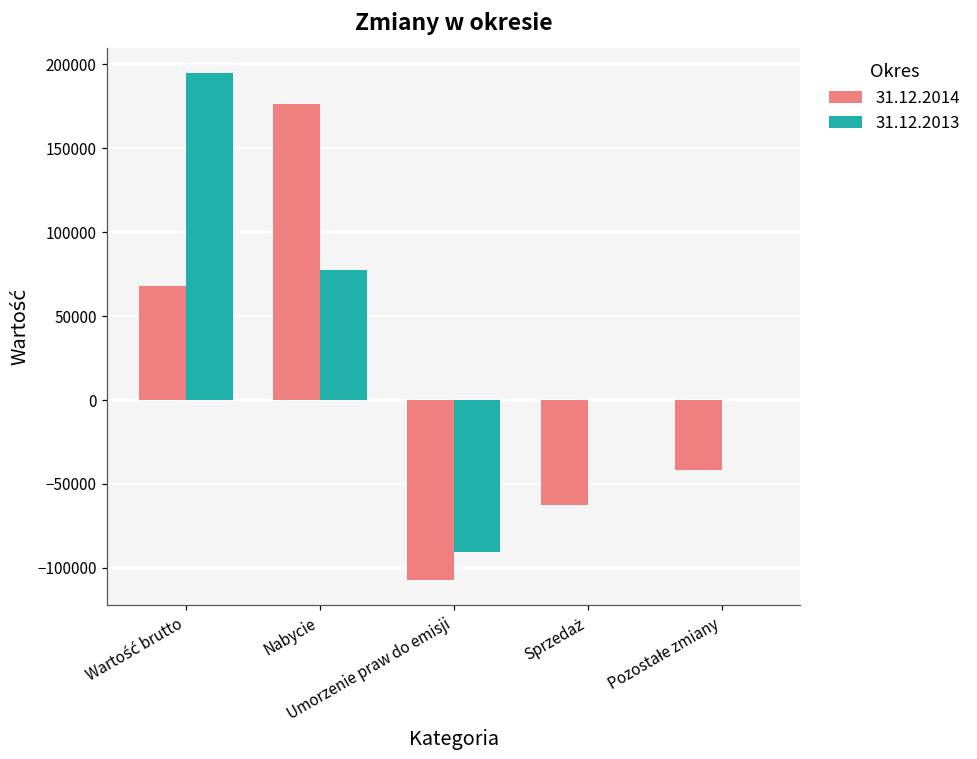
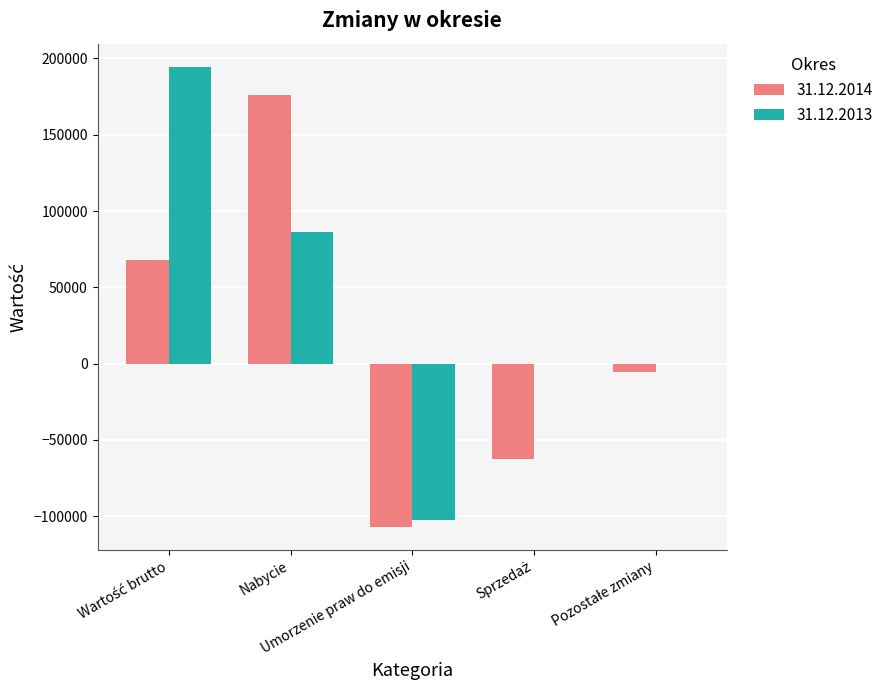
31.12.2013, Nabycie: 77000 -> 86000
31.12.2013, Umorzenie praw do emisji: -90000 -> -102000
31.12.2014, Pozostałe zmiany: -41000 -> -5000
